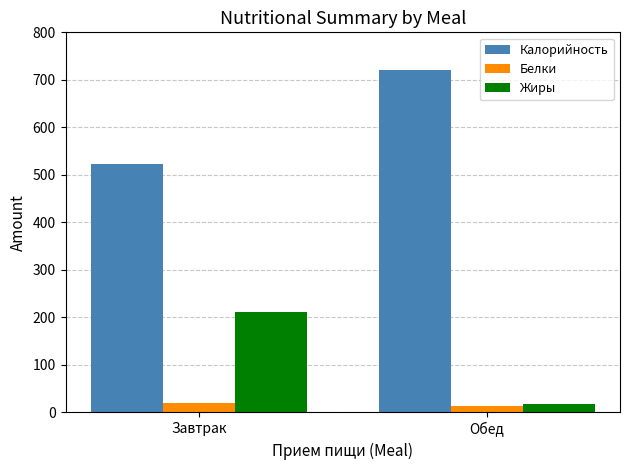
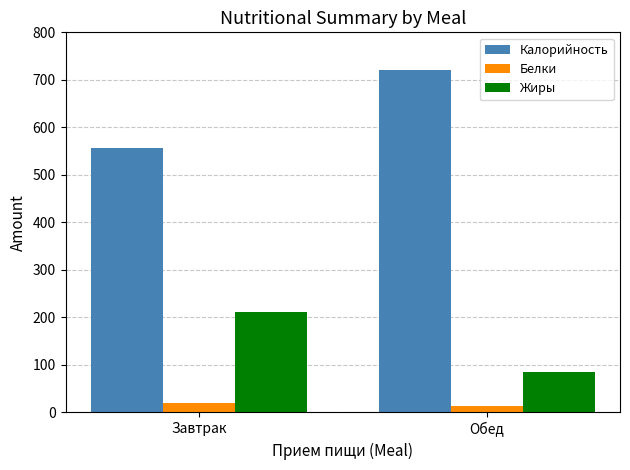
Калорийность, Завтрак: 520 -> 560
Жиры, Обед: 20 -> 90
